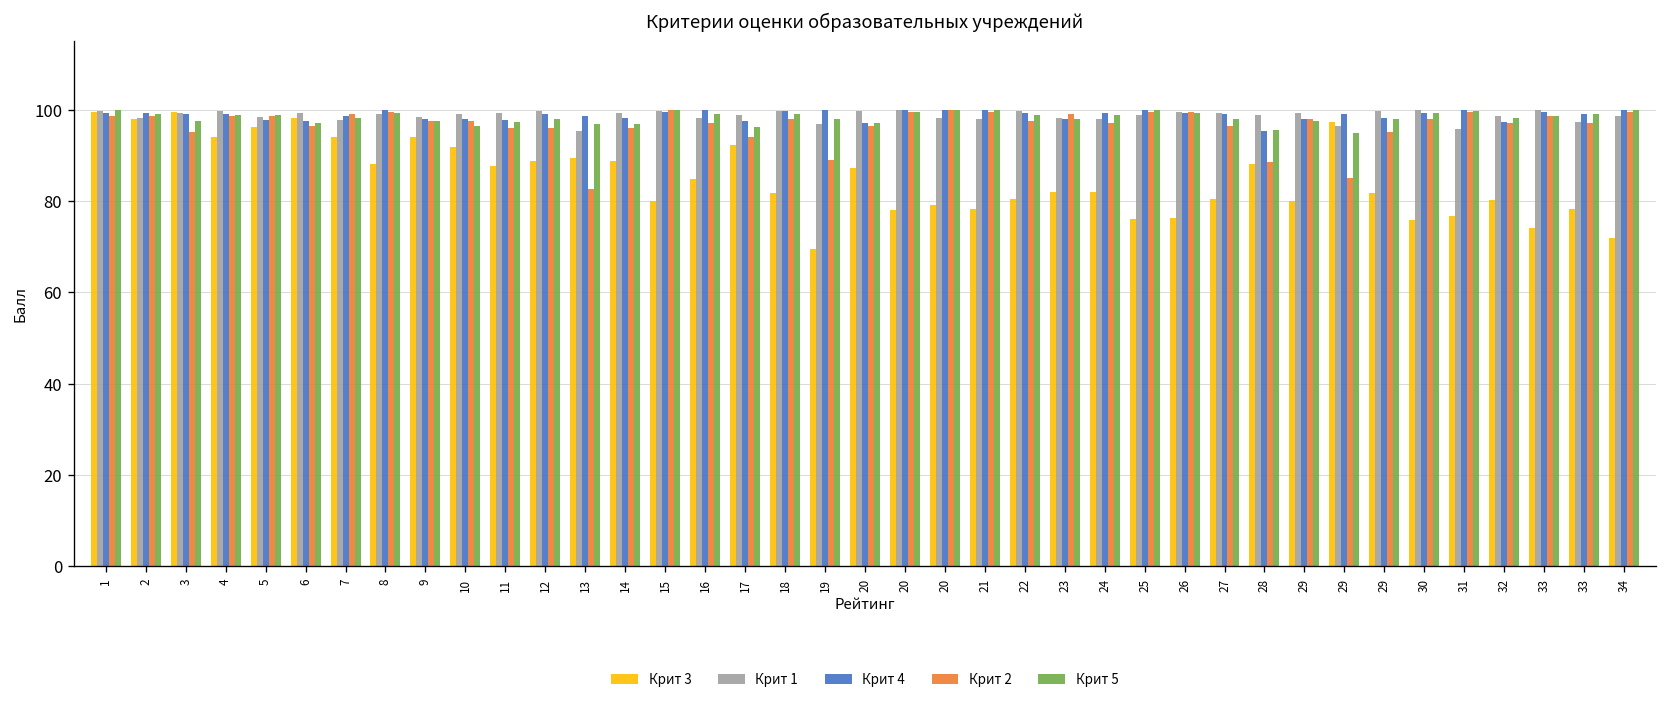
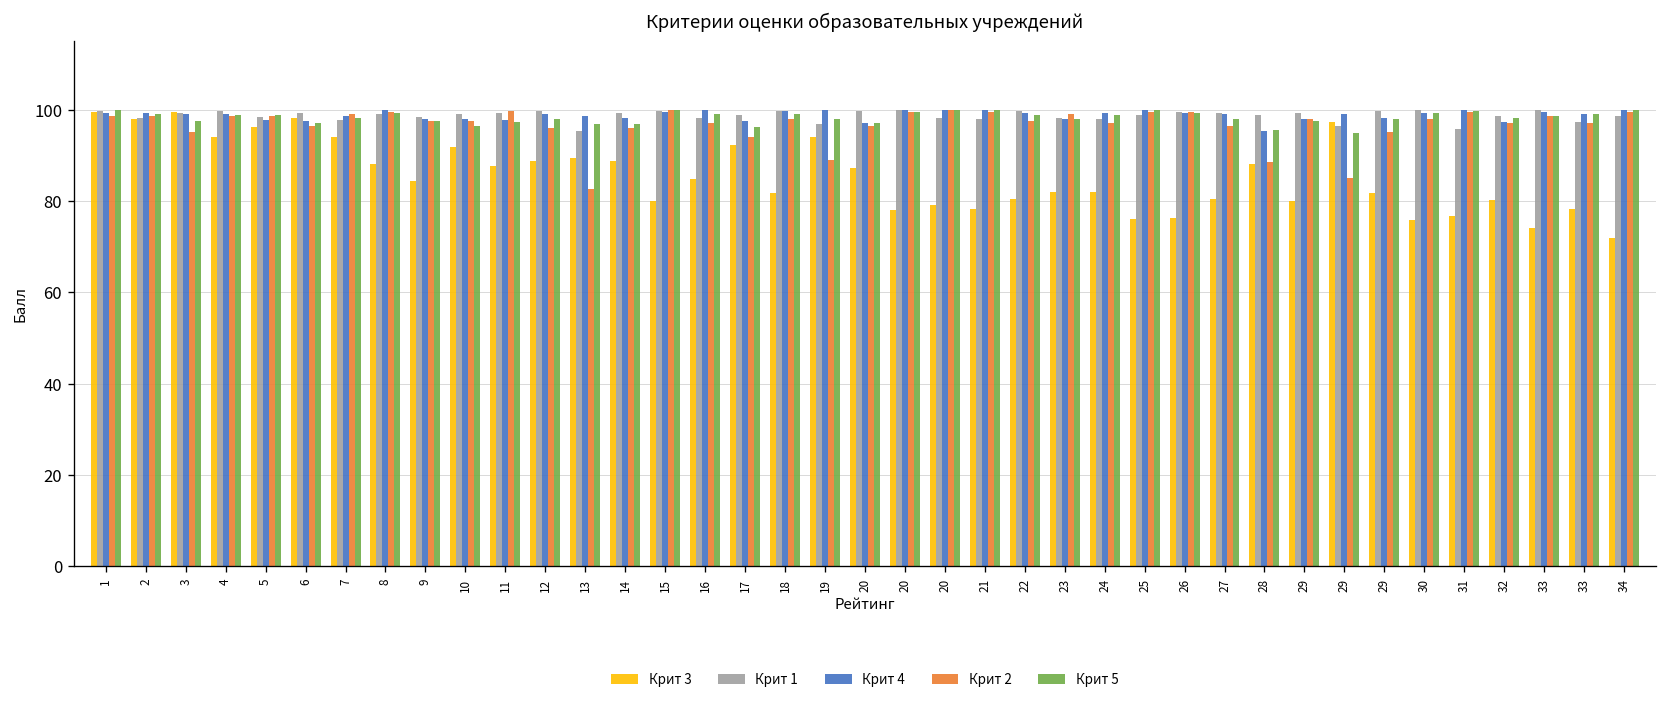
Крит 3, 9: 94 -> 84
Крит 2, 11: 96 -> 100
Крит 3, 19: 69 -> 94
